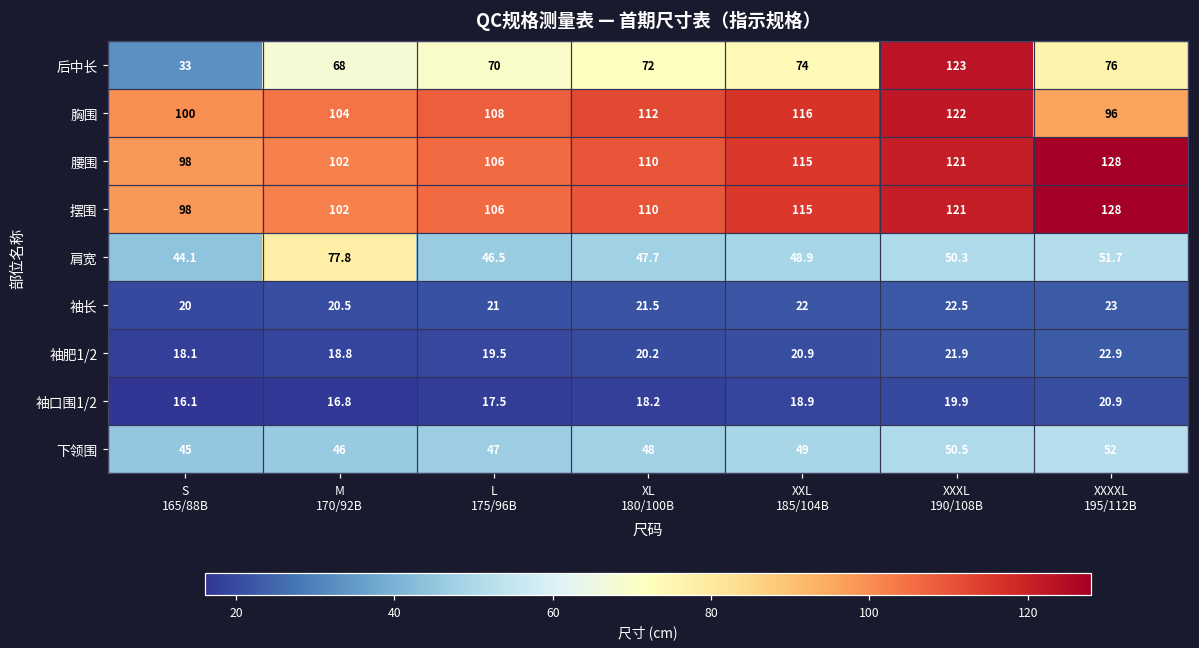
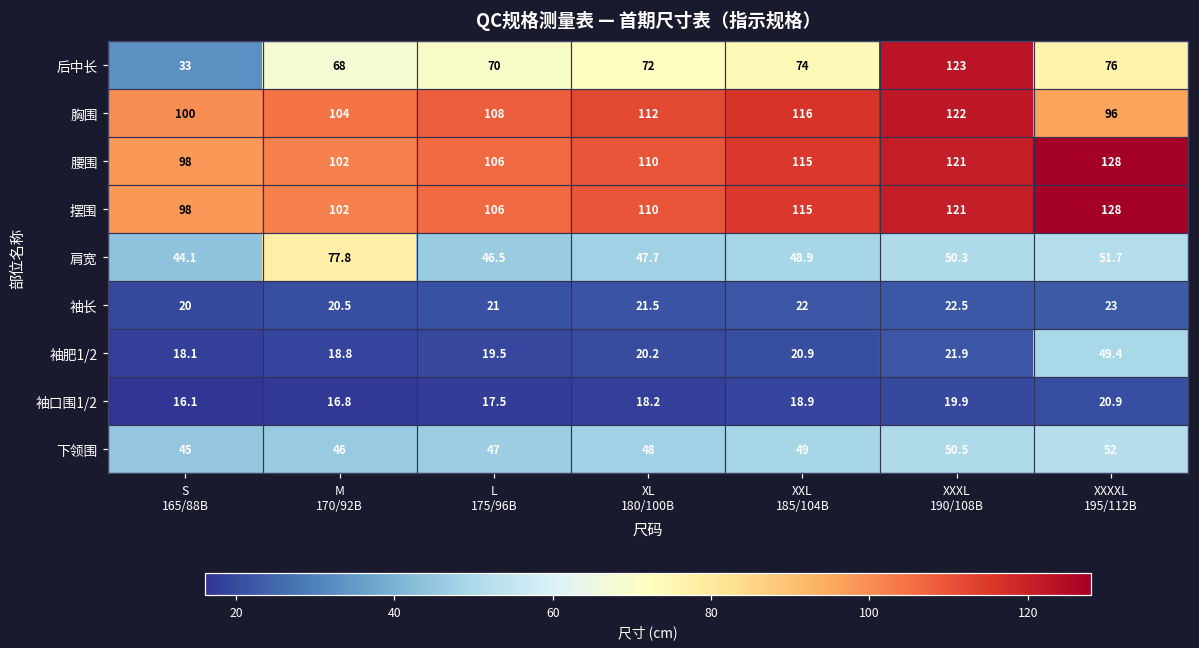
袖肥1/2, XXXXL 195/112B: 22.9 -> 49.4
